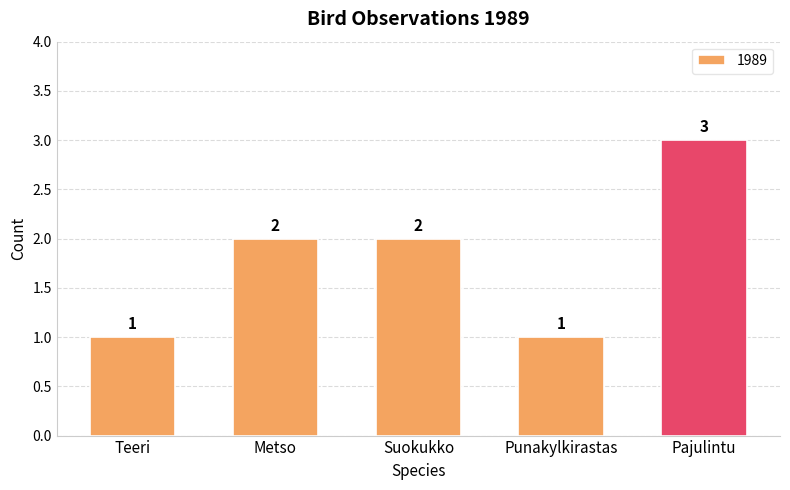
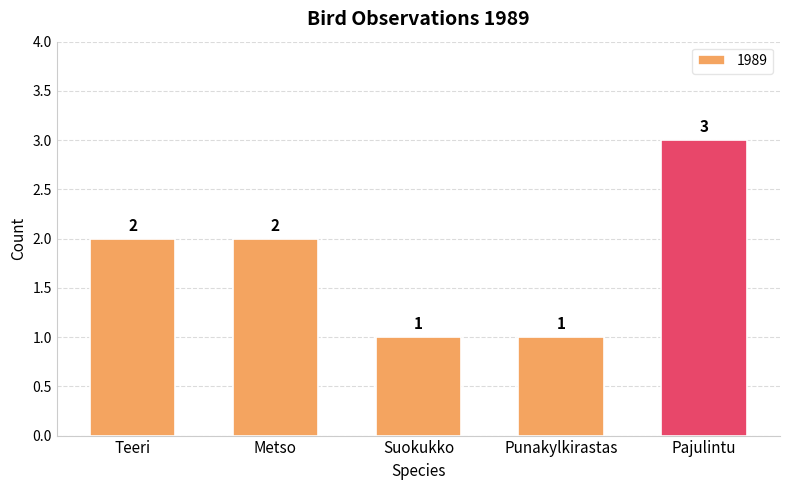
Teeri: 1 -> 2
Suokukko: 2 -> 1
